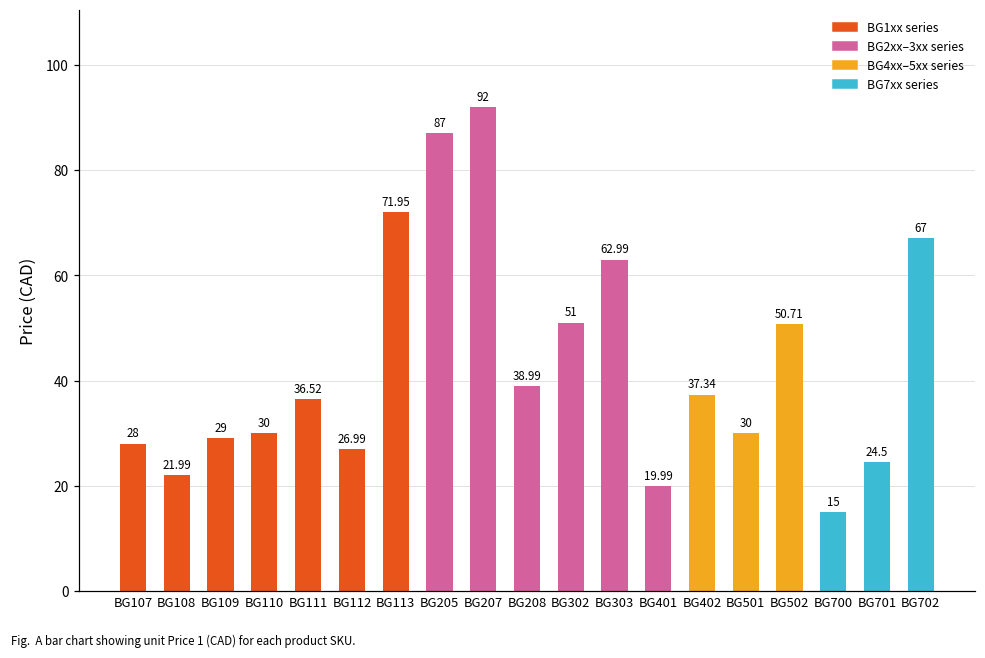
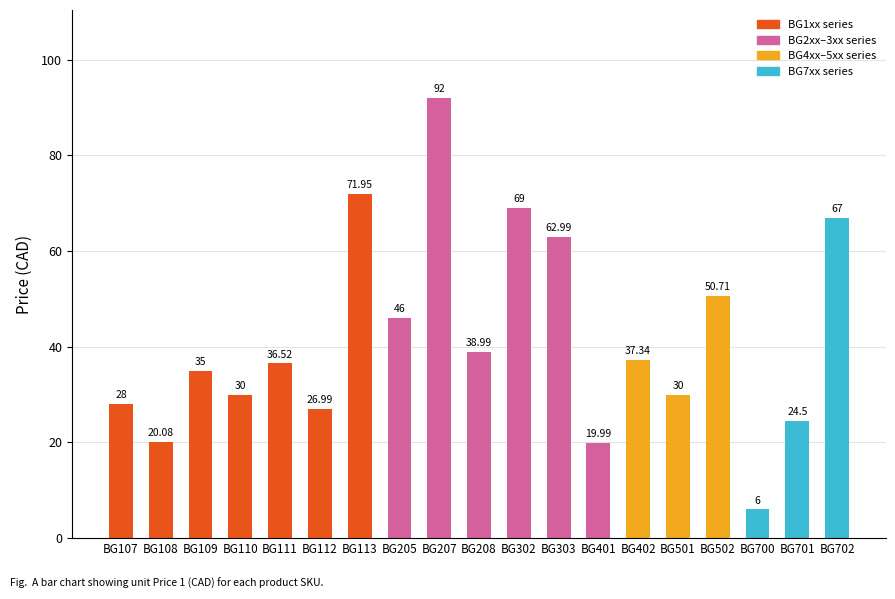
BG108: 21.99 -> 20.08
BG109: 29 -> 35
BG205: 87 -> 46
BG302: 51 -> 69
BG700: 15 -> 6
